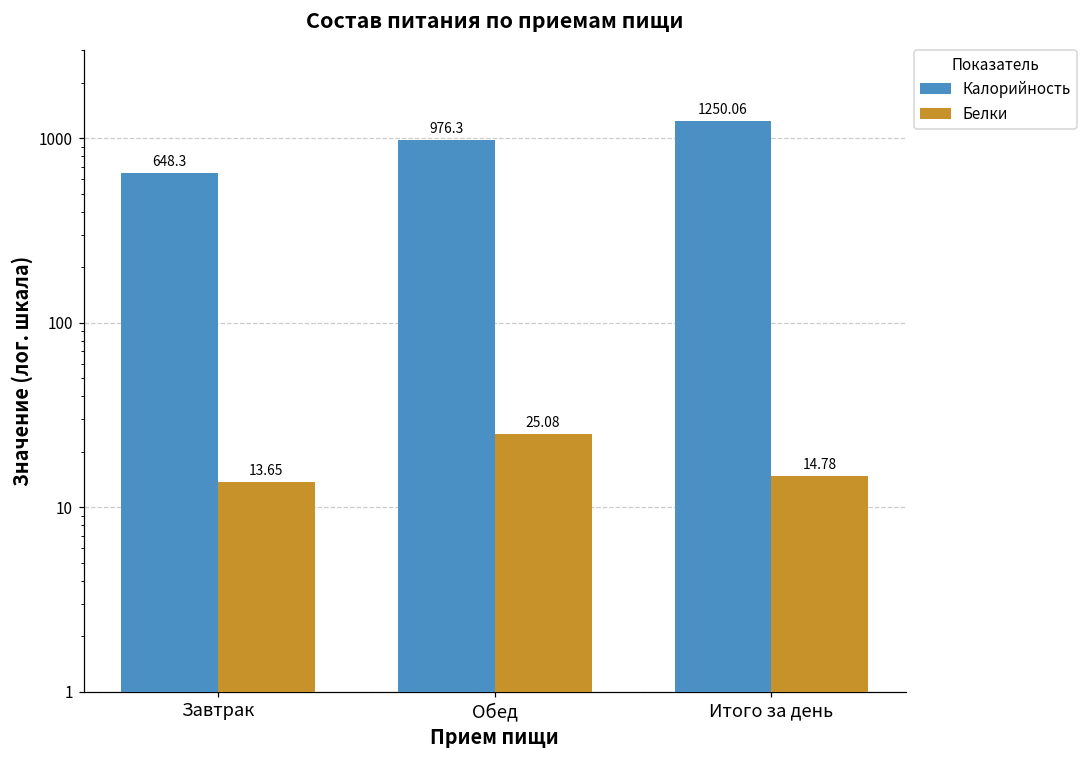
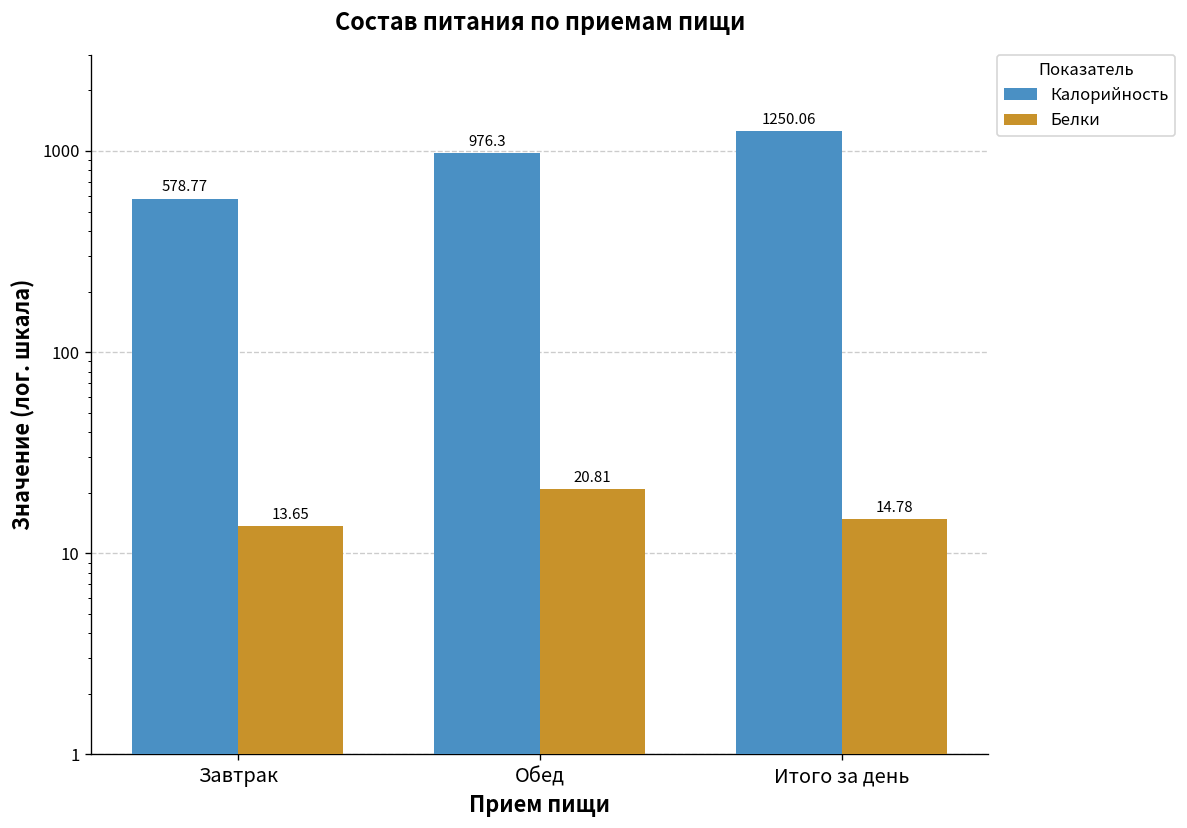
Калорийность, Завтрак: 648.3 -> 578.77
Белки, Обед: 25.08 -> 20.81
